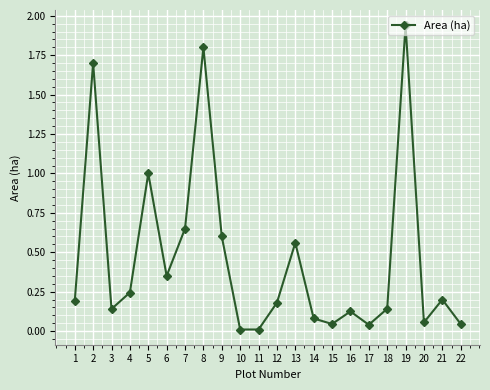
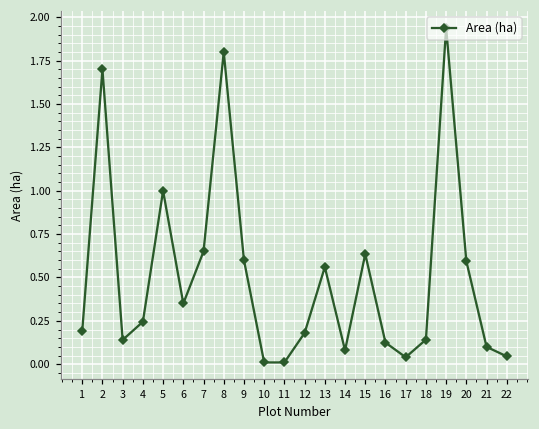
15: 0.05 -> 0.64
20: 0.06 -> 0.59
21: 0.2 -> 0.1
